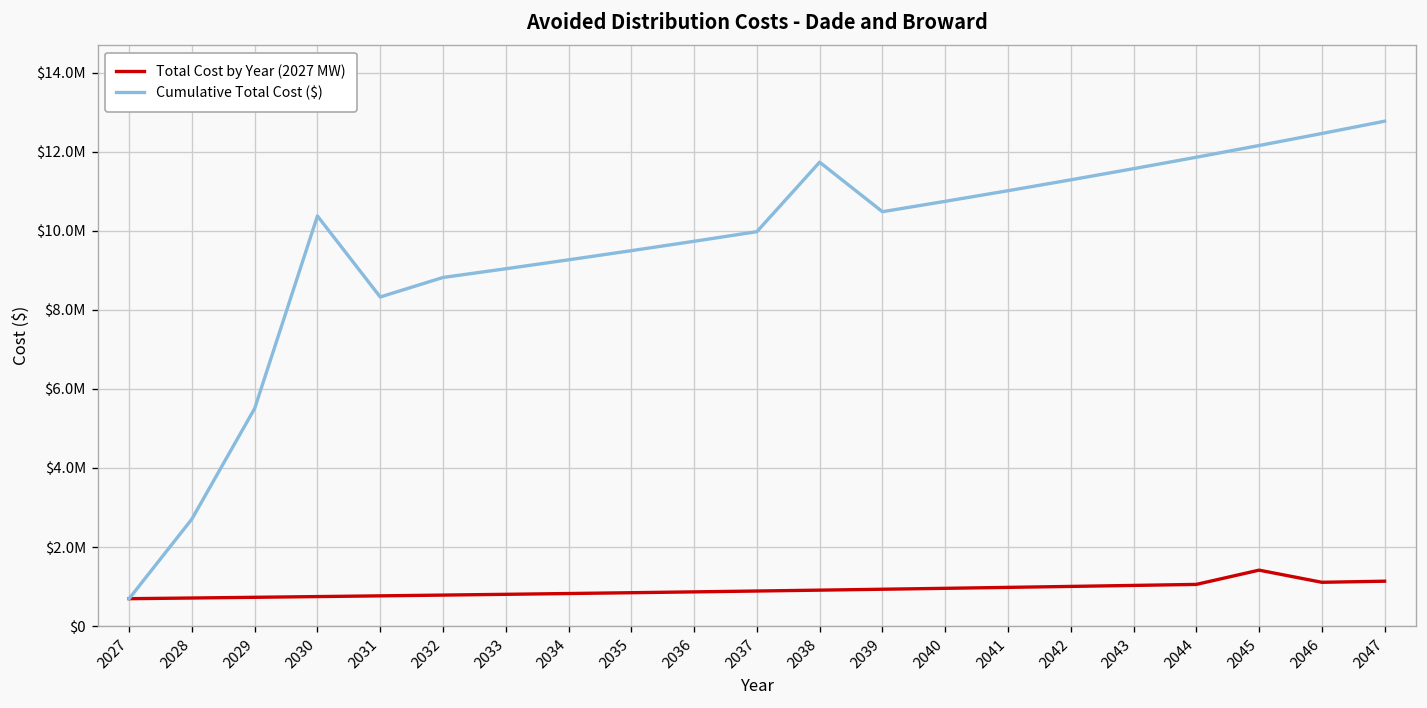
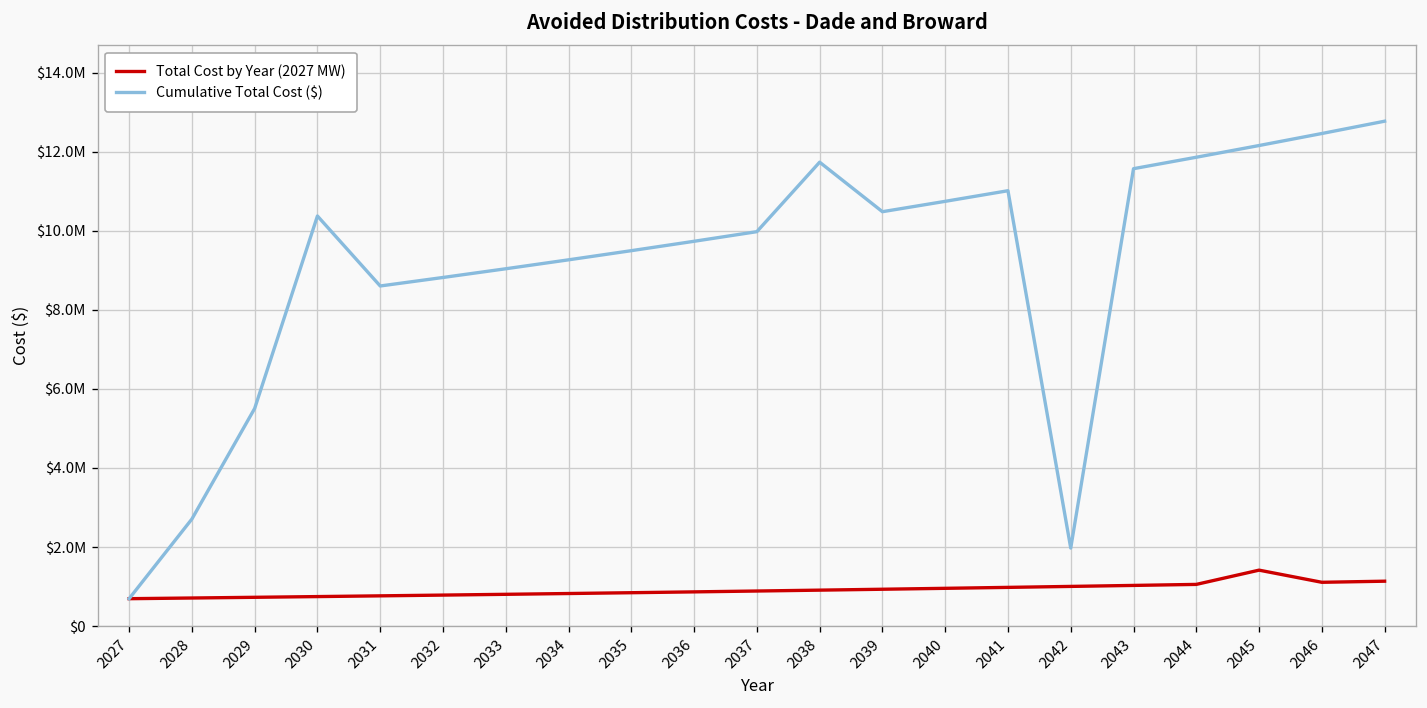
Cumulative Total Cost ($), 2031: $8300000 -> $8600000
Cumulative Total Cost ($), 2042: $11300000 -> $2000000
